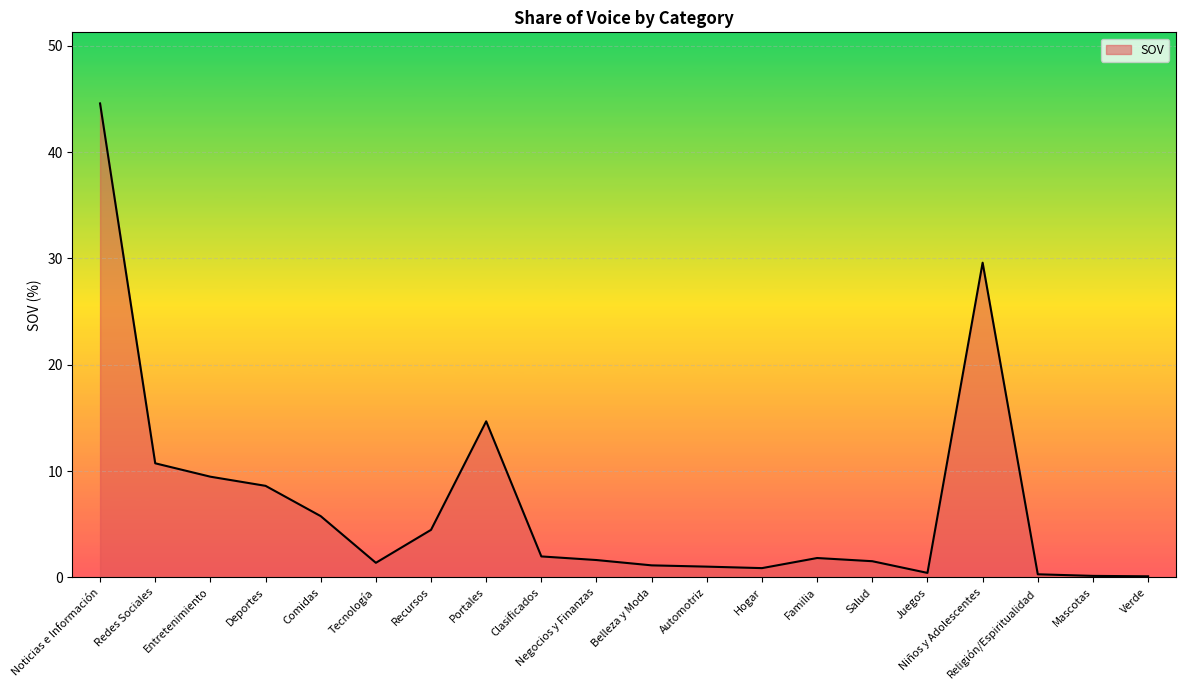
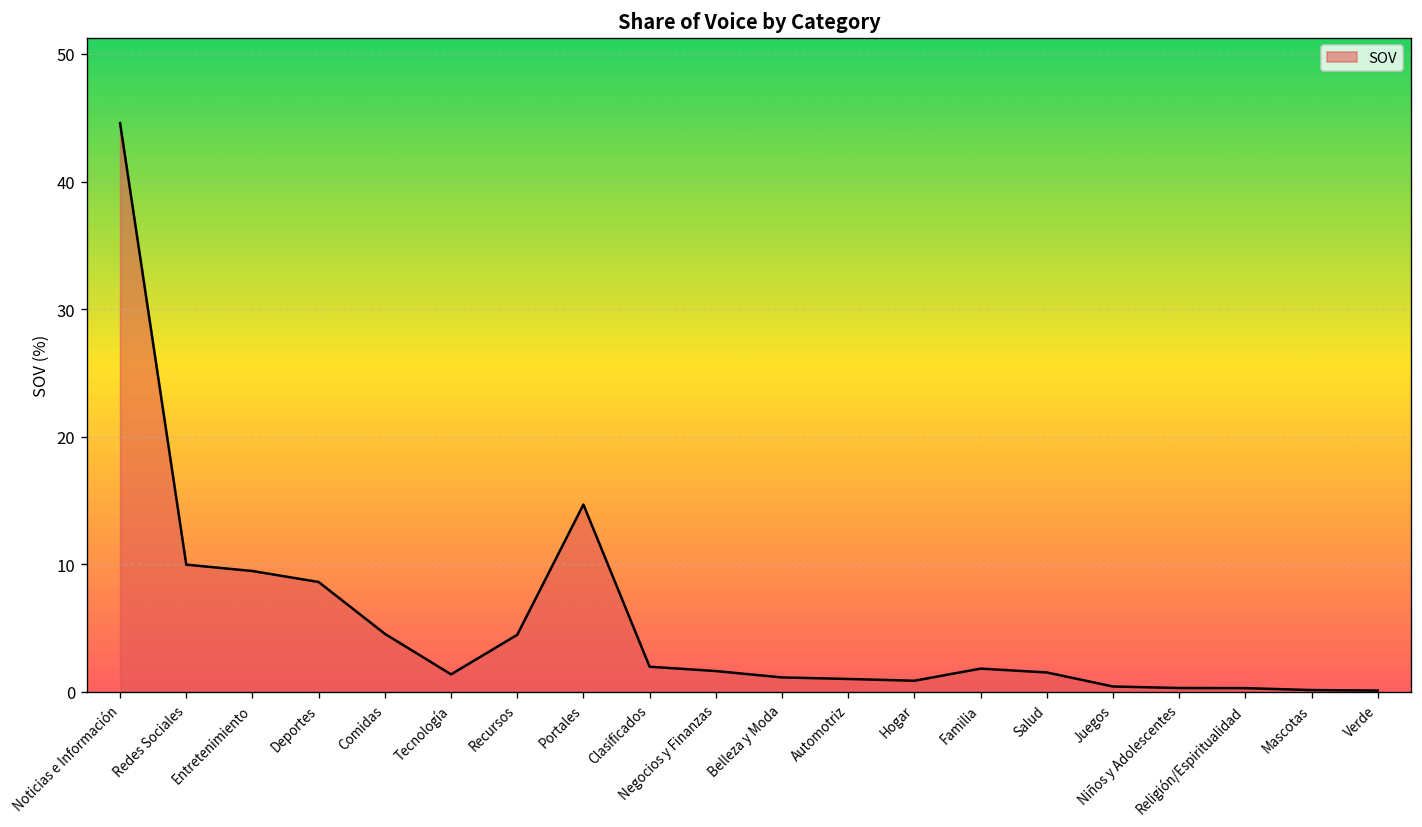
Redes Sociales: 10.7 -> 10.0
Comidas: 5.8 -> 4.6
Niños y Adolescentes: 29.6 -> 0.3
